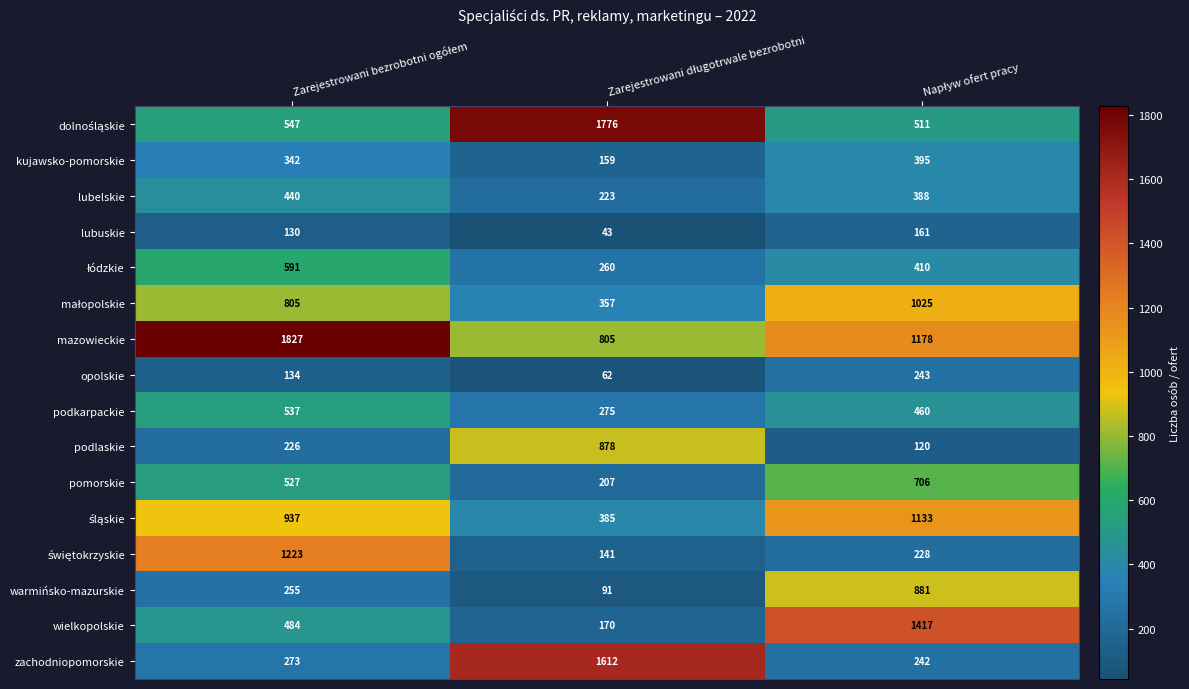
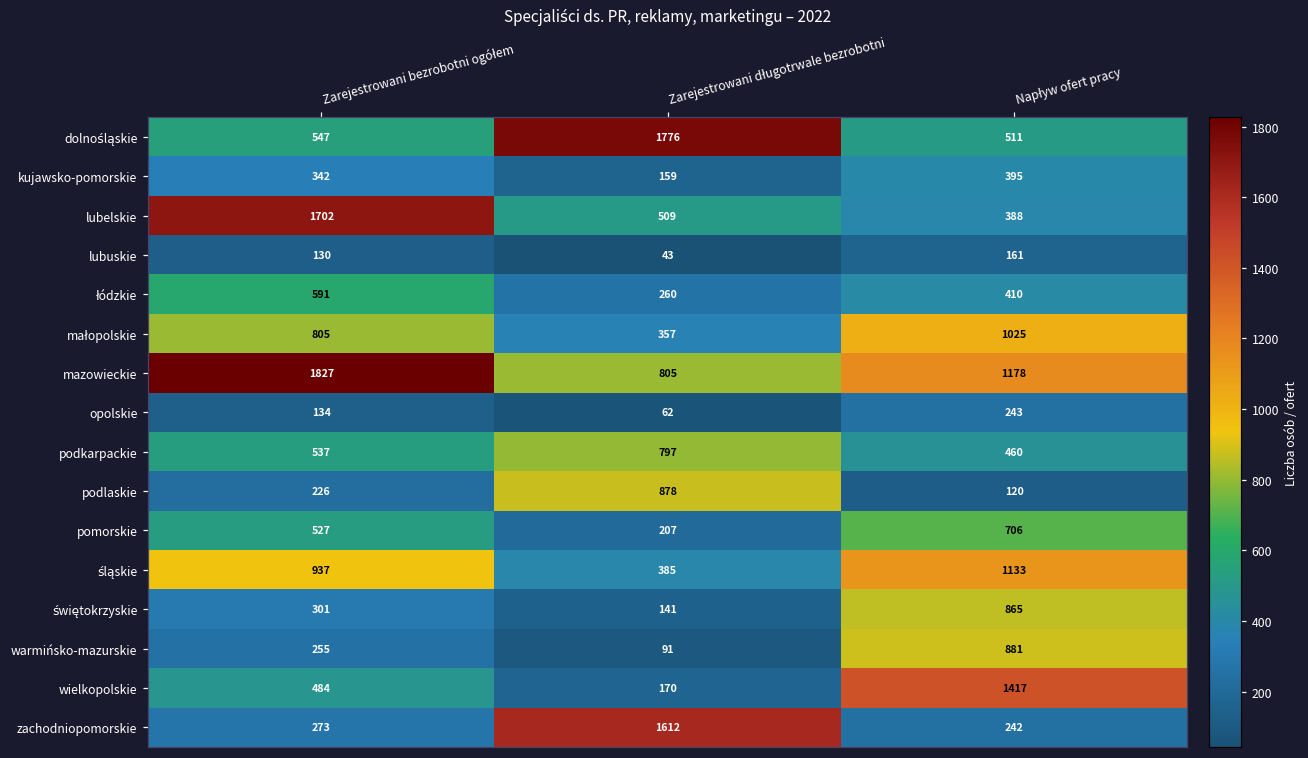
lubelskie, Zarejestrowani bezrobotni ogółem: 440 -> 1702
lubelskie, Zarejestrowani długotrwale bezrobotni: 223 -> 509
podkarpackie, Zarejestrowani długotrwale bezrobotni: 275 -> 797
świętokrzyskie, Zarejestrowani bezrobotni ogółem: 1223 -> 301
świętokrzyskie, Napływ ofert pracy: 228 -> 865
